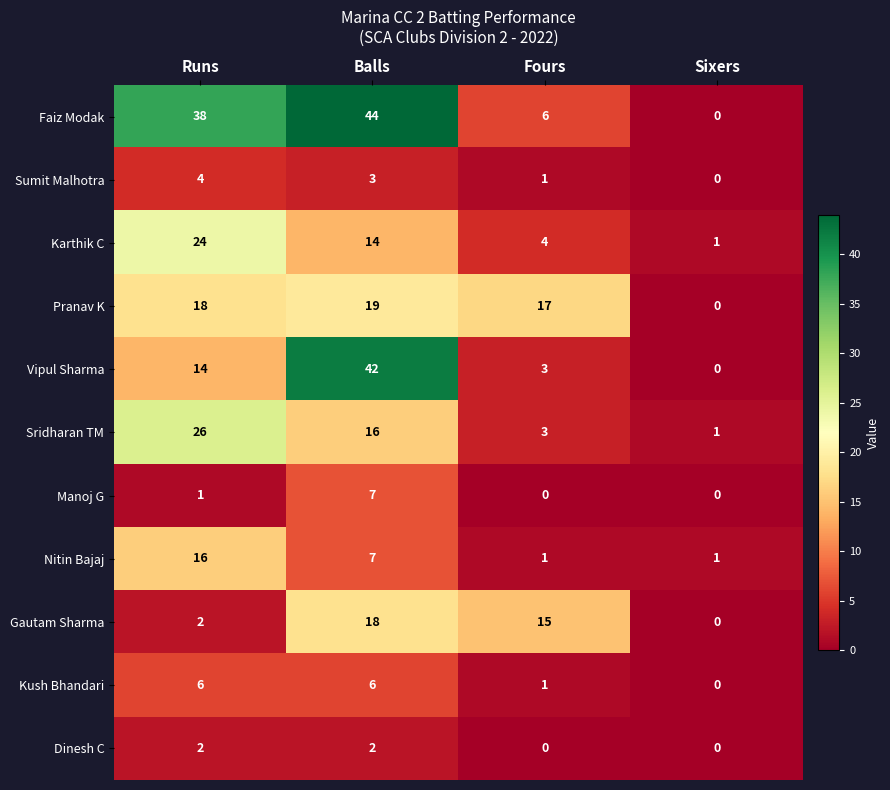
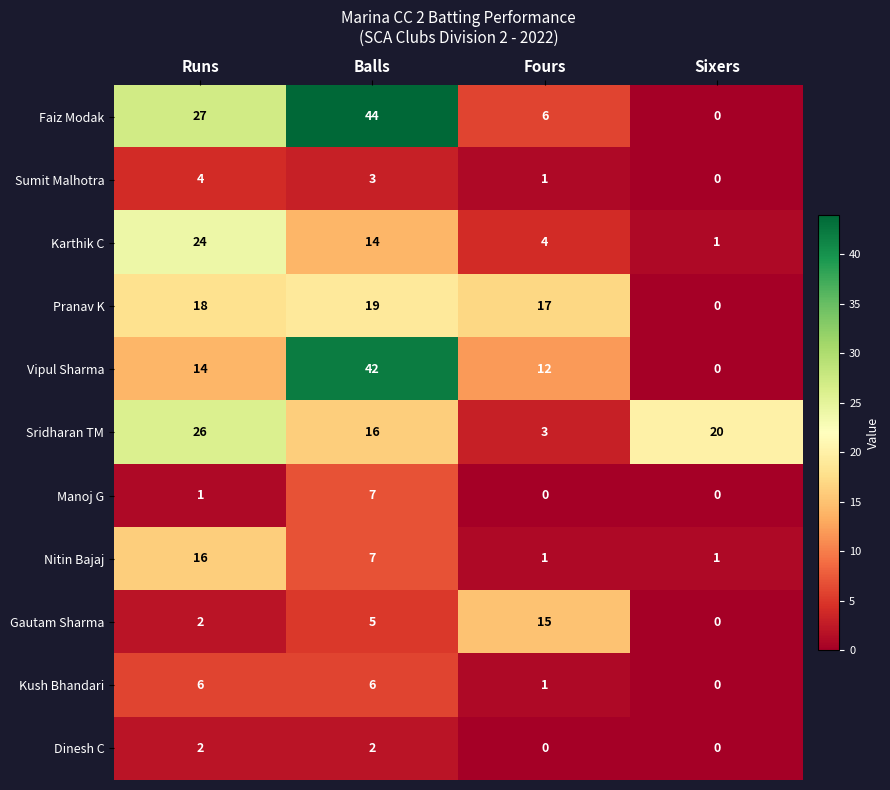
Faiz Modak, Runs: 38 -> 27
Vipul Sharma, Fours: 3 -> 12
Sridharan TM, Sixers: 1 -> 20
Gautam Sharma, Balls: 18 -> 5
